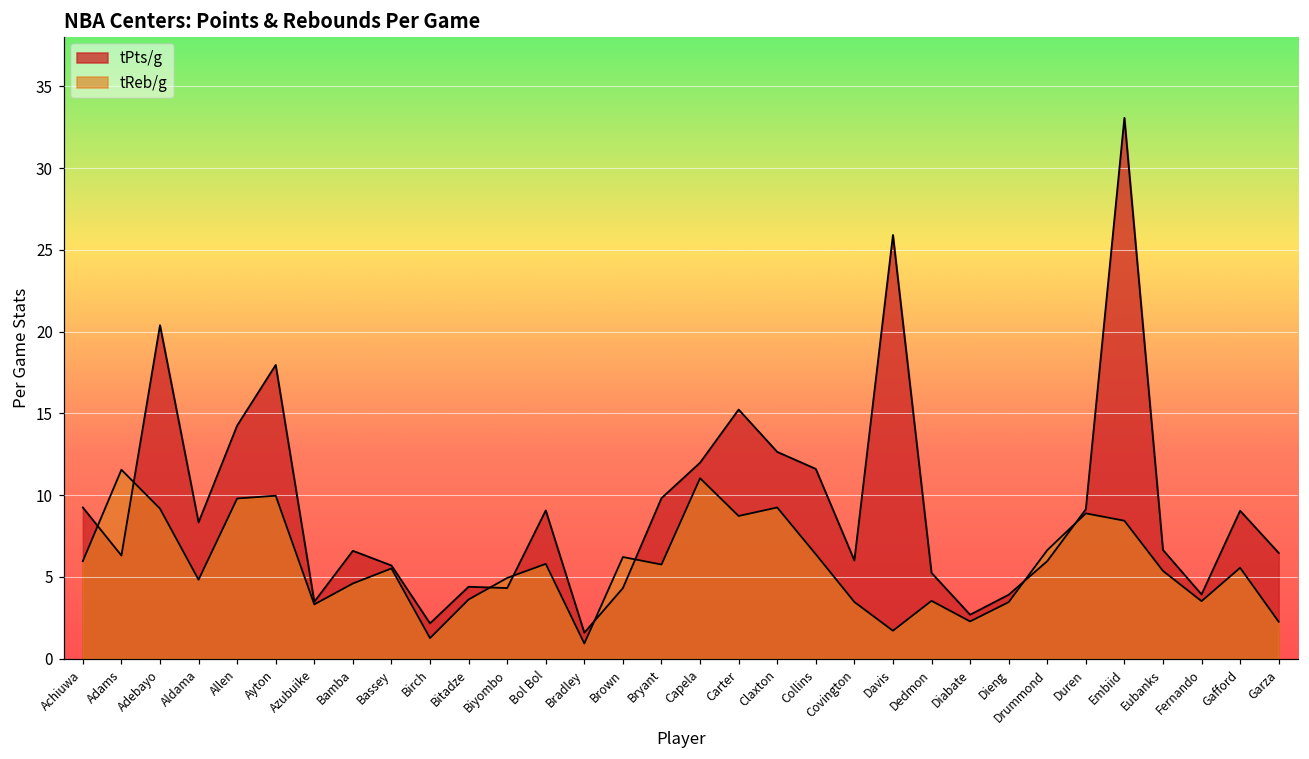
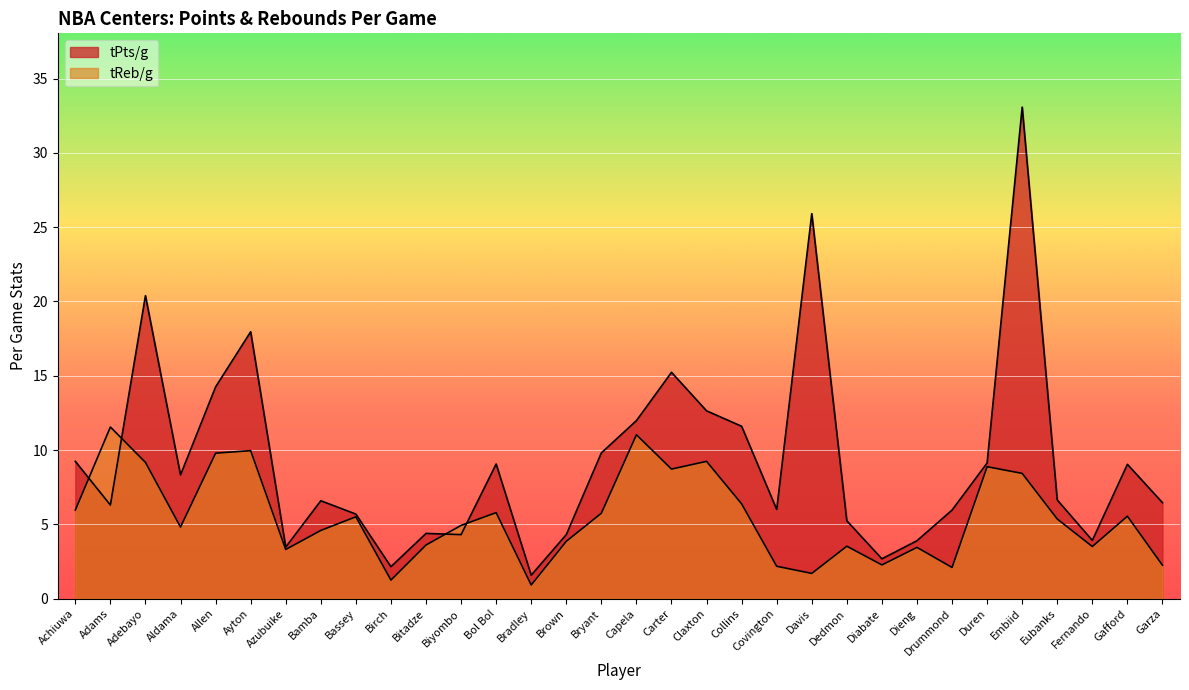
tReb/g, Brown: 6.2 -> 3.9
tReb/g, Covington: 3.5 -> 2.2
tReb/g, Drummond: 6.6 -> 2.1
